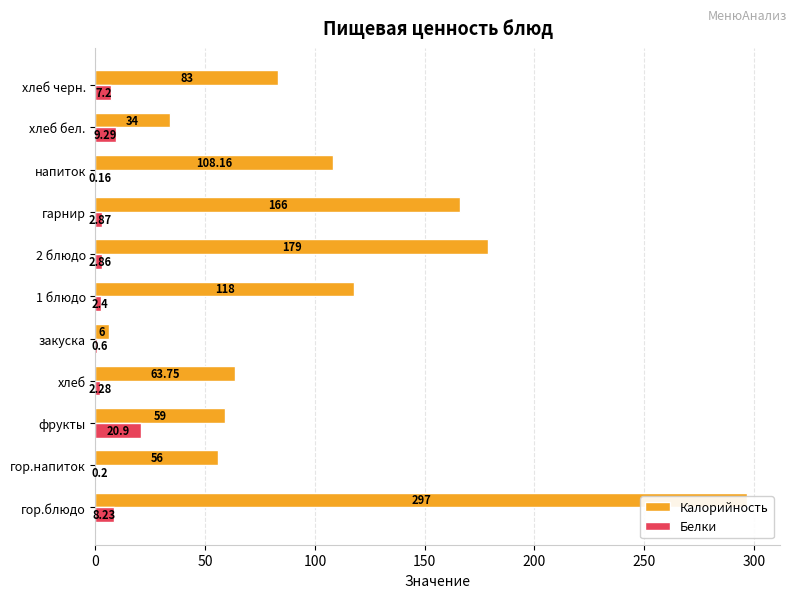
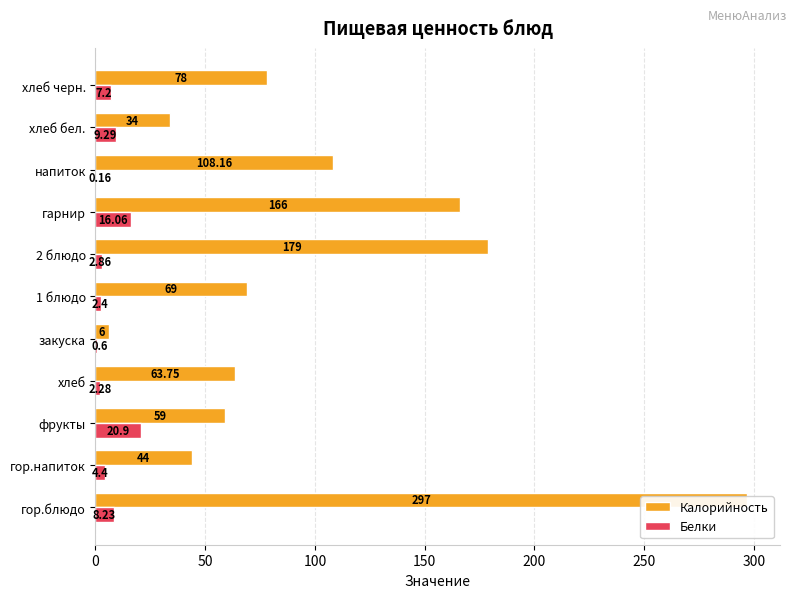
Калорийность, хлеб черн.: 83 -> 78
Белки, гарнир: 2.87 -> 16.06
Калорийность, 1 блюдо: 118 -> 69
Калорийность, гор.напиток: 56 -> 44
Белки, гор.напиток: 0.2 -> 4.4
